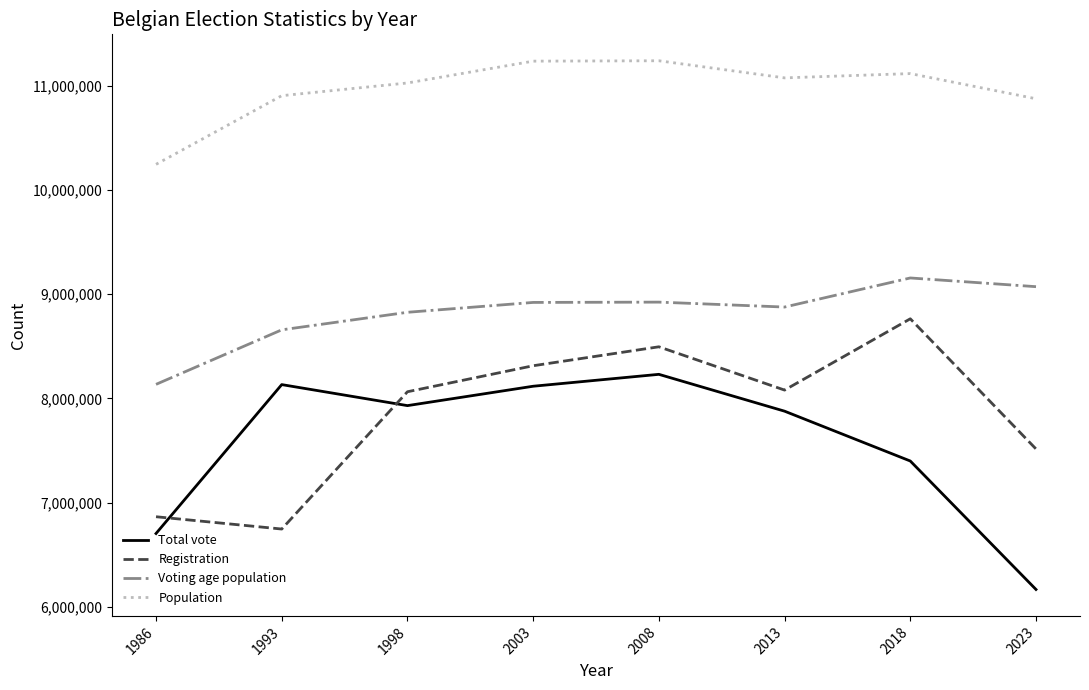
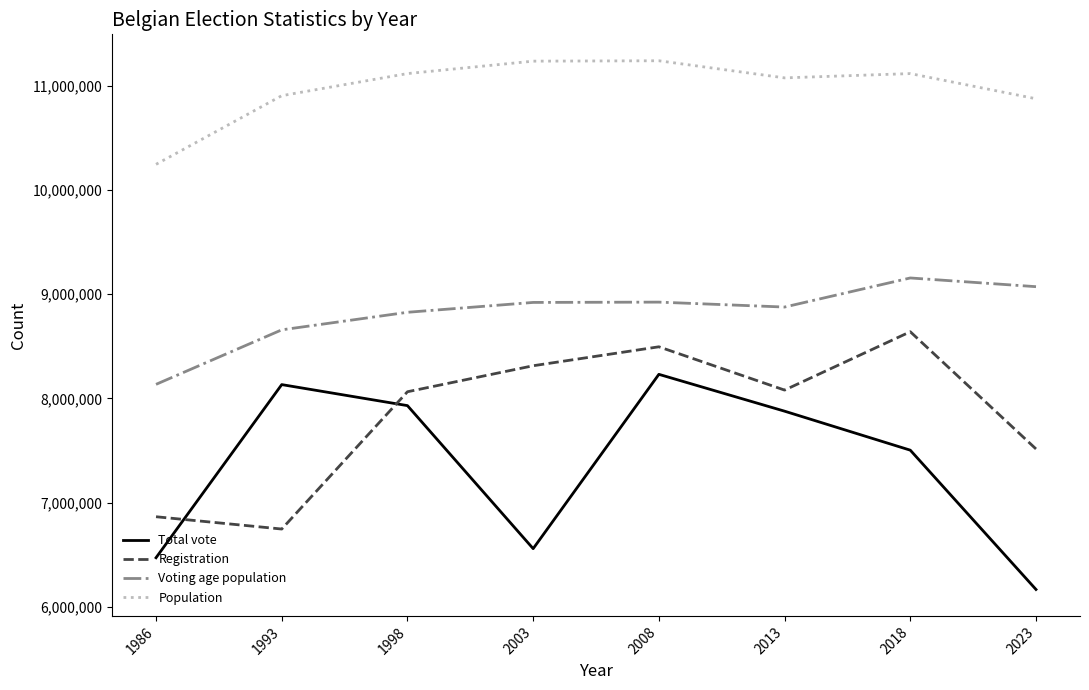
Total vote, 1986: 6,700,000 -> 6,470,000
Population, 1998: 11,030,000 -> 11,120,000
Total vote, 2003: 8,120,000 -> 6,560,000
Total vote, 2018: 7,400,000 -> 7,500,000
Registration, 2018: 8,760,000 -> 8,640,000
